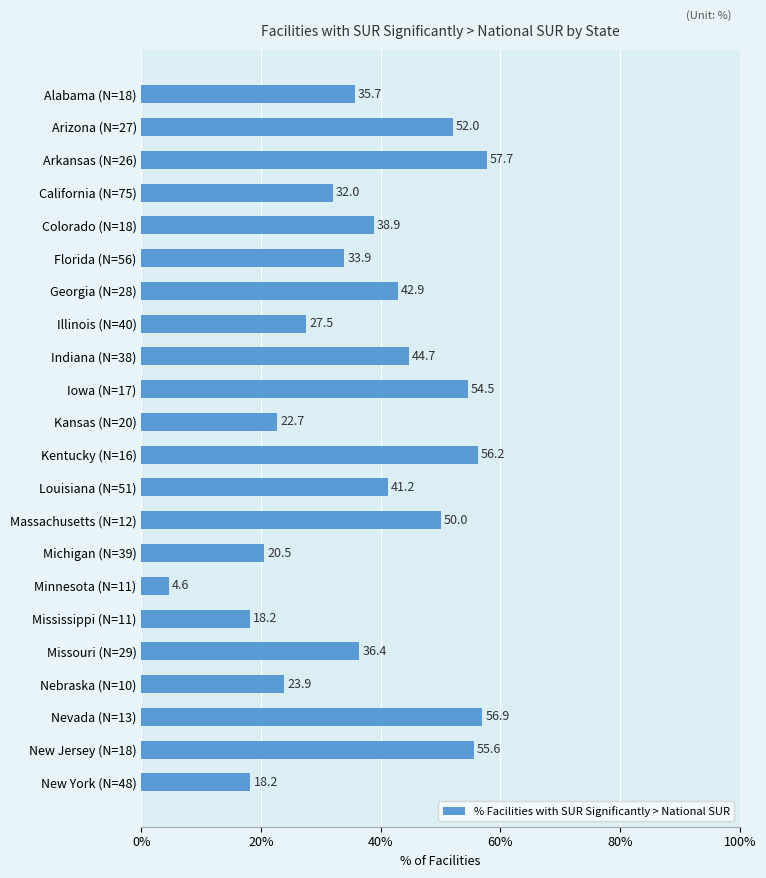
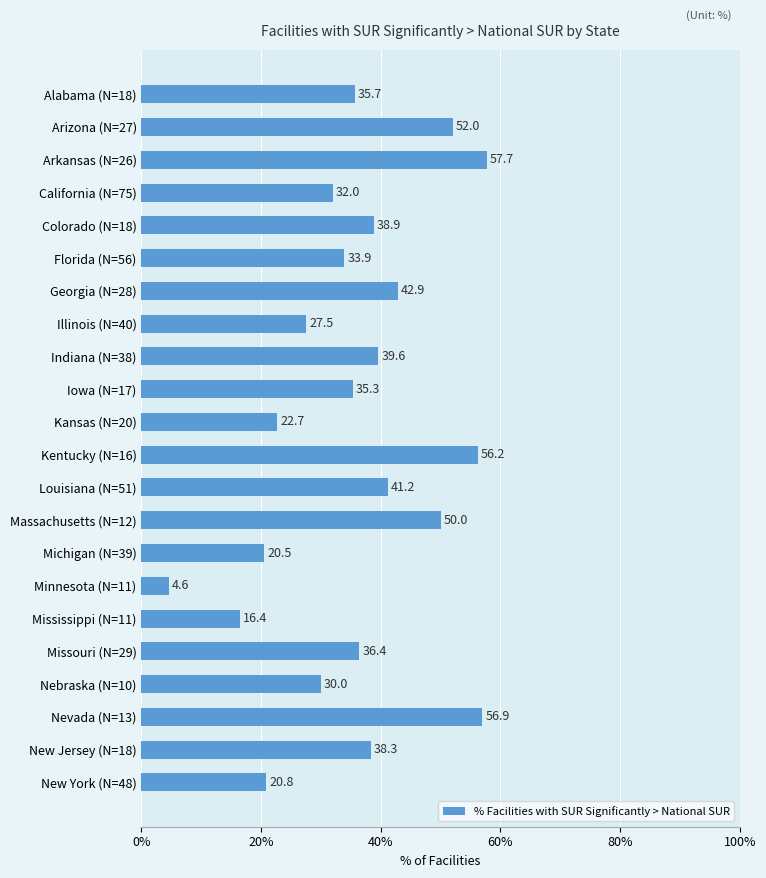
Indiana (N=38): 44.7 -> 39.6
Iowa (N=17): 54.5 -> 35.3
Mississippi (N=11): 18.2 -> 16.4
Nebraska (N=10): 23.9 -> 30.0
New Jersey (N=18): 55.6 -> 38.3
New York (N=48): 18.2 -> 20.8
